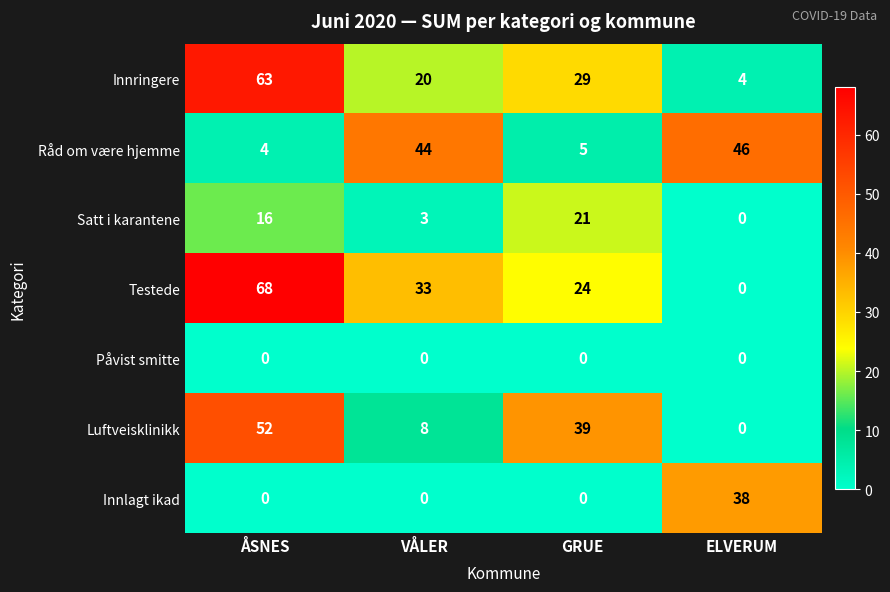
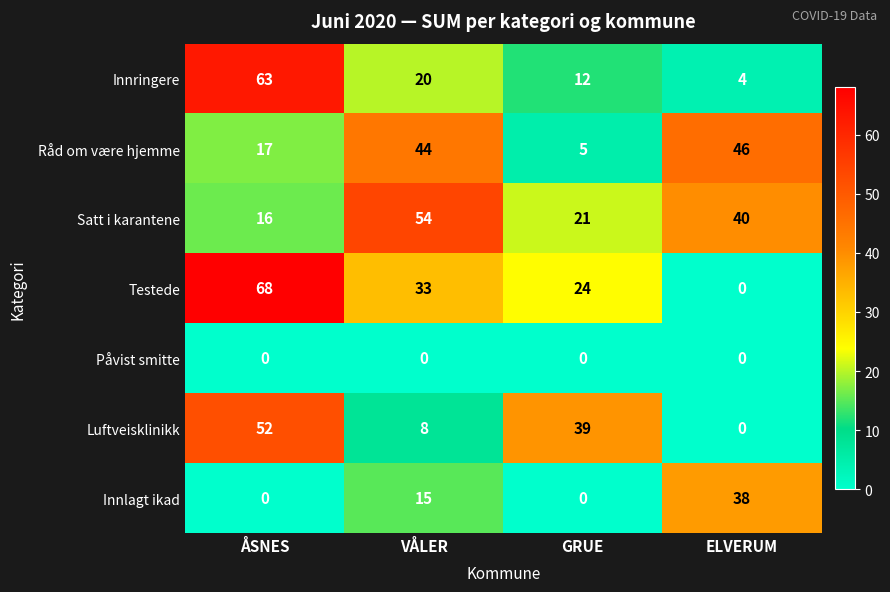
Innringere, GRUE: 29 -> 12
Råd om være hjemme, ÅSNES: 4 -> 17
Satt i karantene, VÅLER: 3 -> 54
Satt i karantene, ELVERUM: 0 -> 40
Innlagt ikad, VÅLER: 0 -> 15
